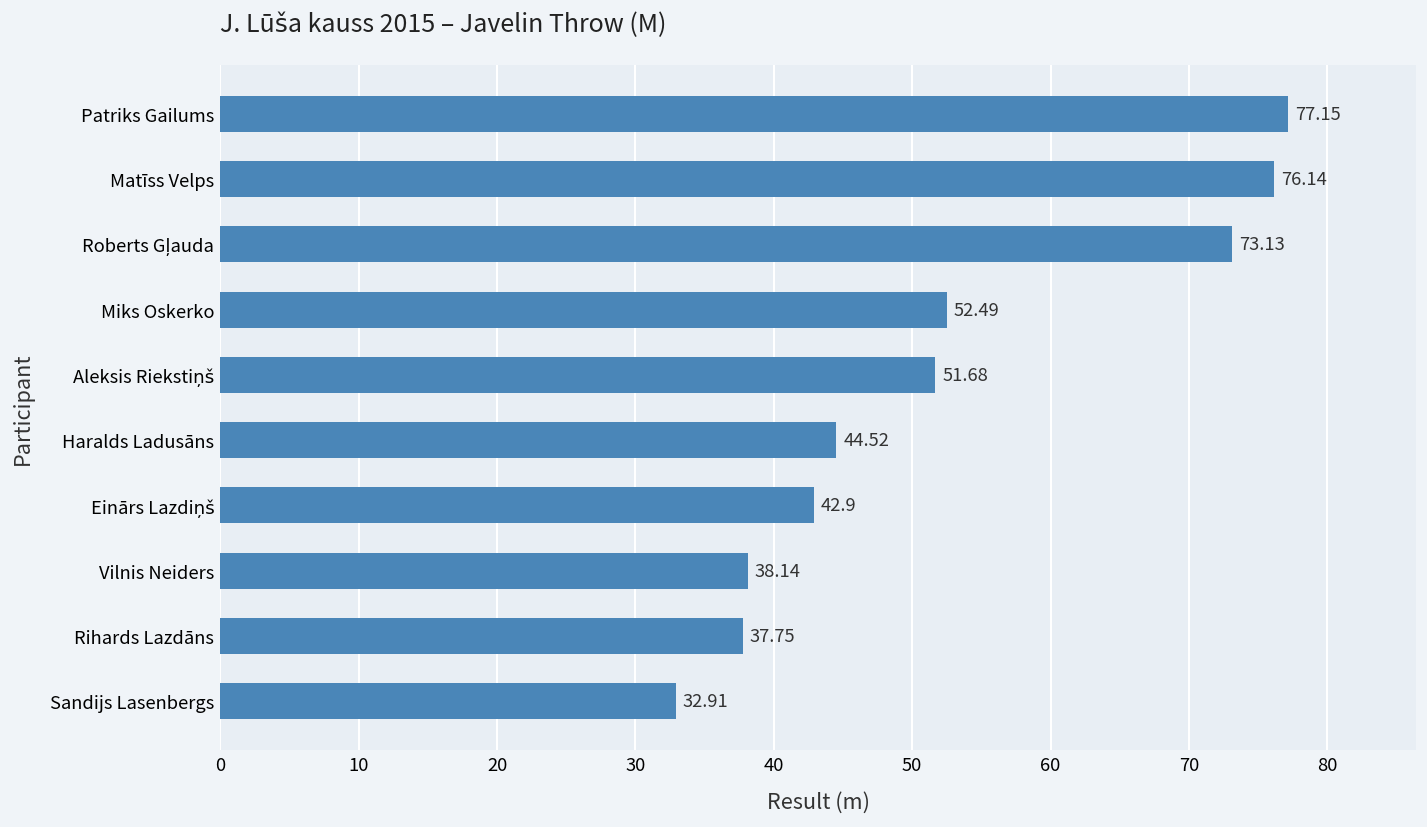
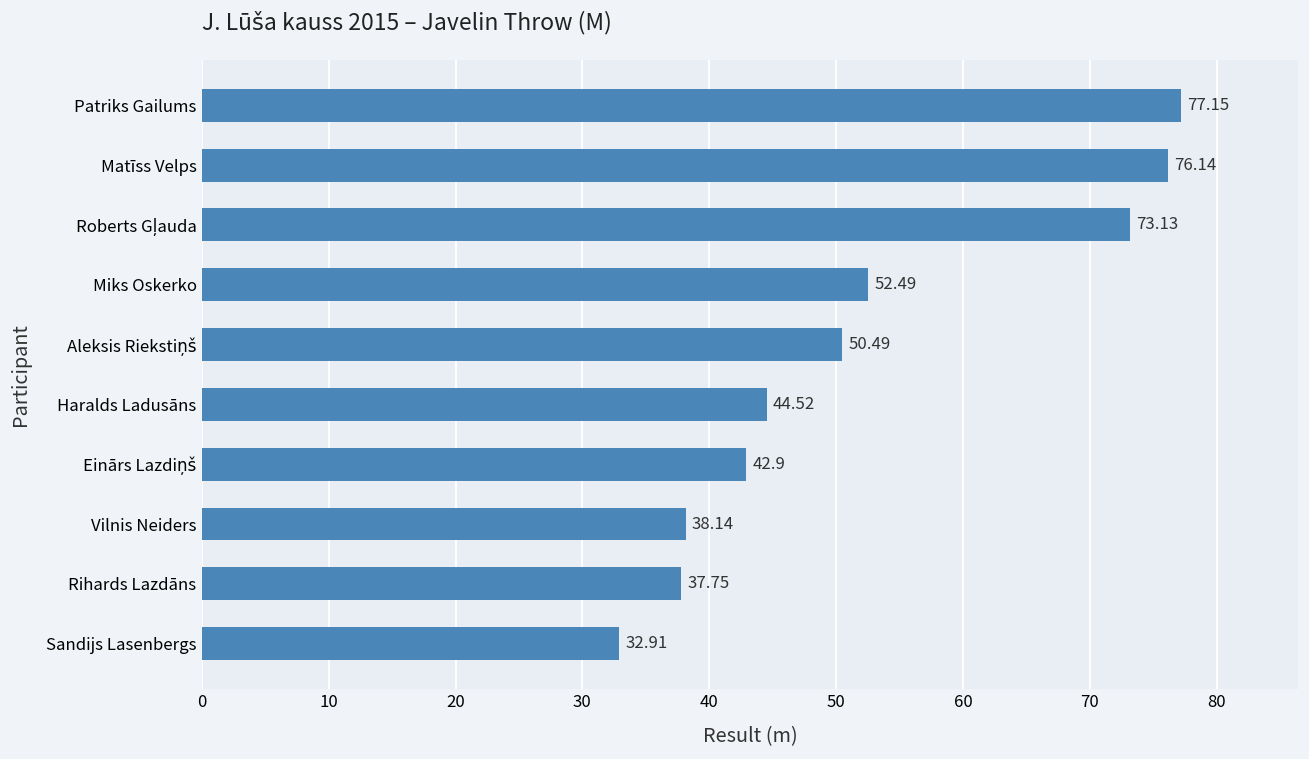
Aleksis Riekstiņš: 51.68 -> 50.49
